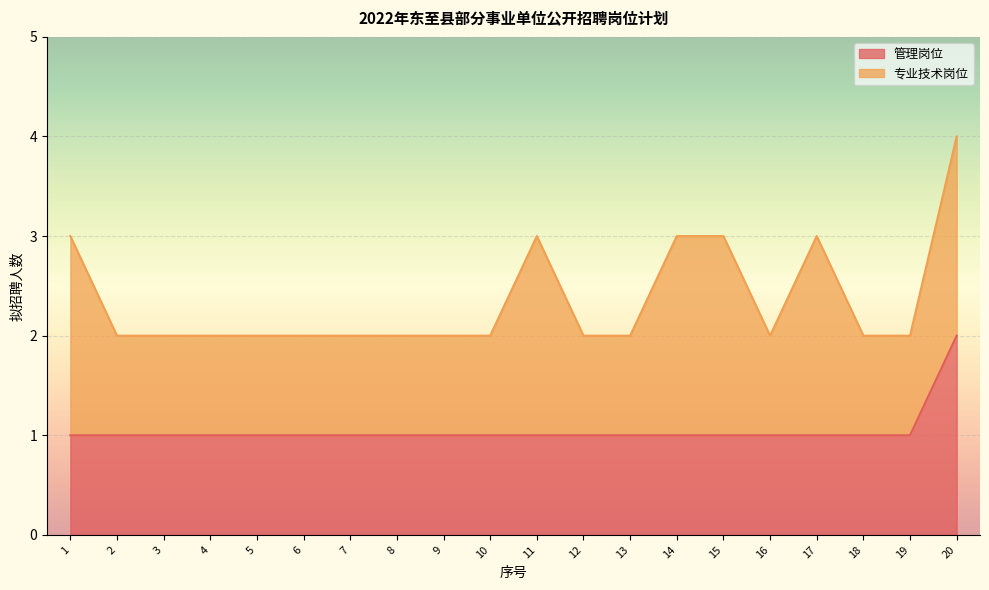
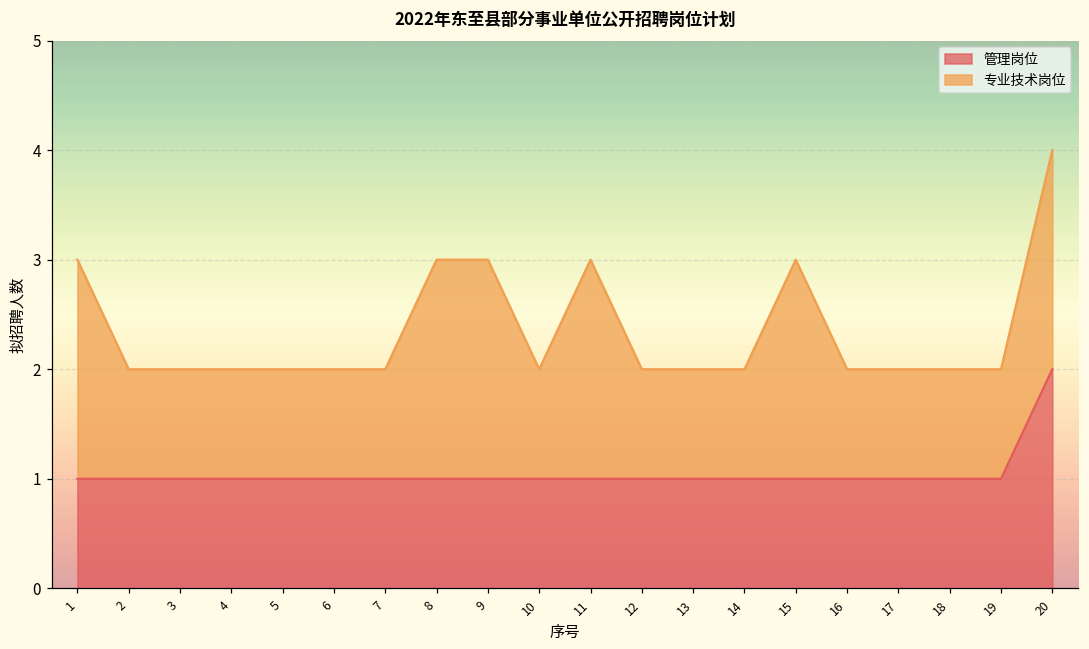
专业技术岗位, 8: 1 -> 2
专业技术岗位, 9: 1 -> 2
专业技术岗位, 14: 2 -> 1
专业技术岗位, 17: 2 -> 1
